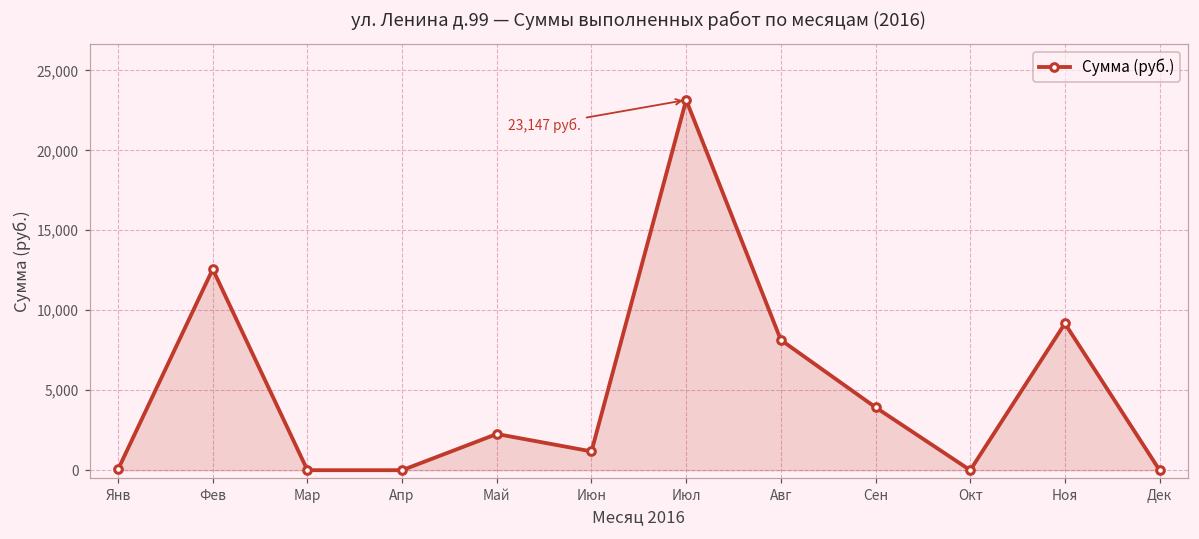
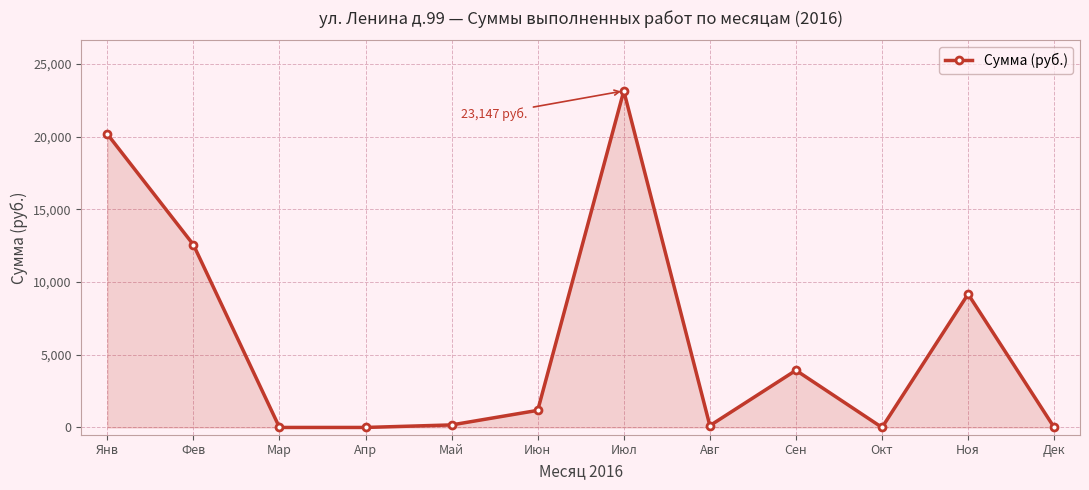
Янв: 0 -> 20,200
Май: 2,300 -> 200
Авг: 8,100 -> 100
